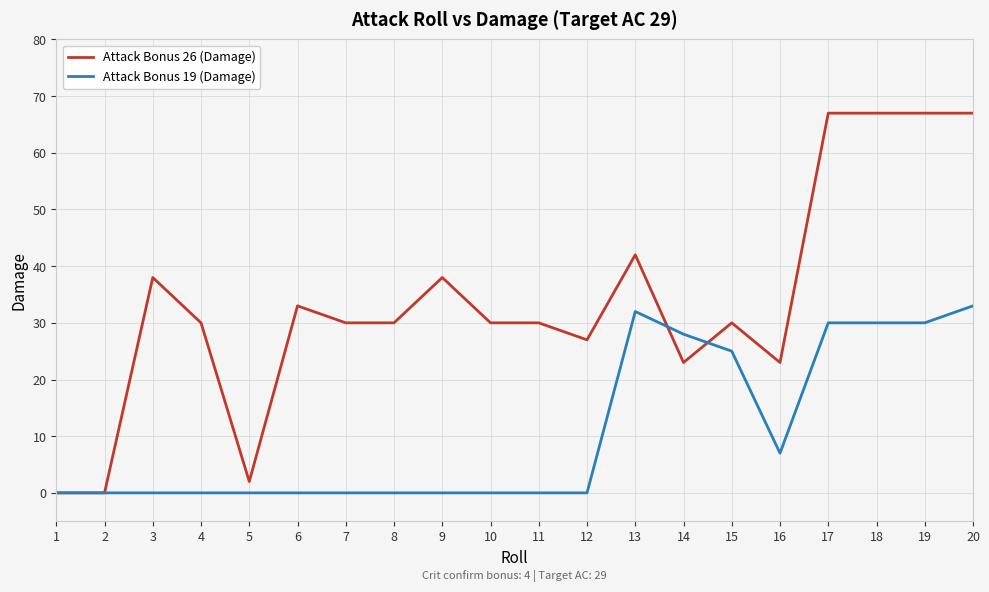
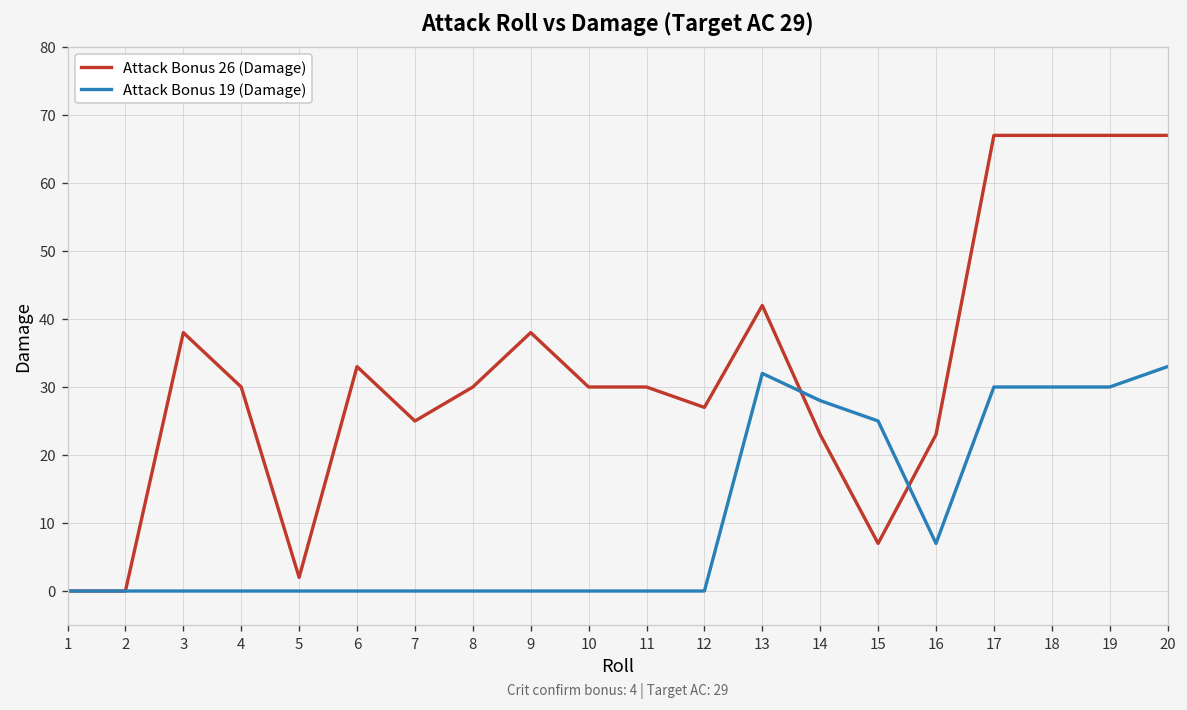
Attack Bonus 26 (Damage), 7: 30 -> 25
Attack Bonus 26 (Damage), 15: 30 -> 7
